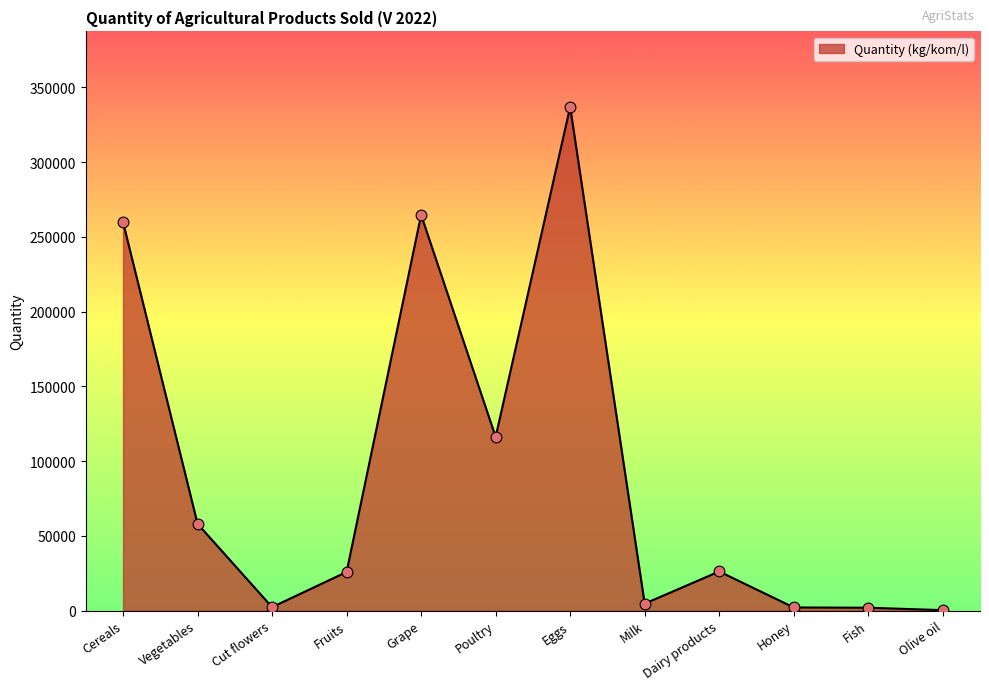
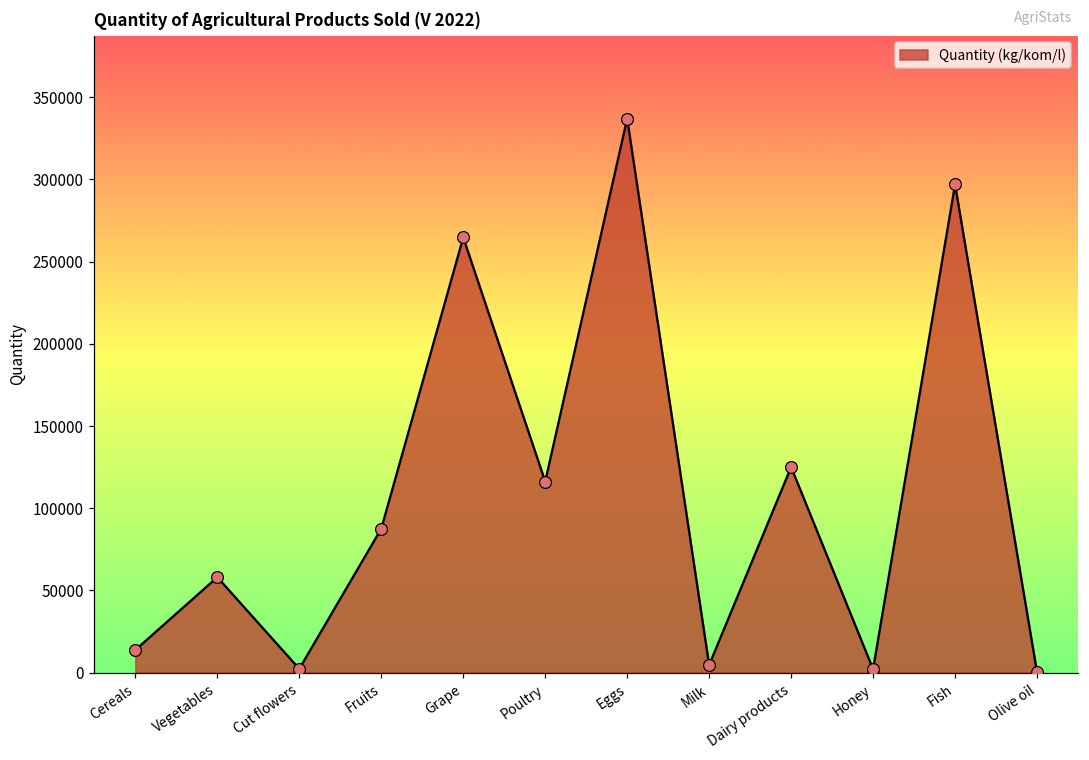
Cereals: 260000 -> 14000
Fruits: 26000 -> 87000
Dairy products: 26000 -> 125000
Fish: 2000 -> 297000
